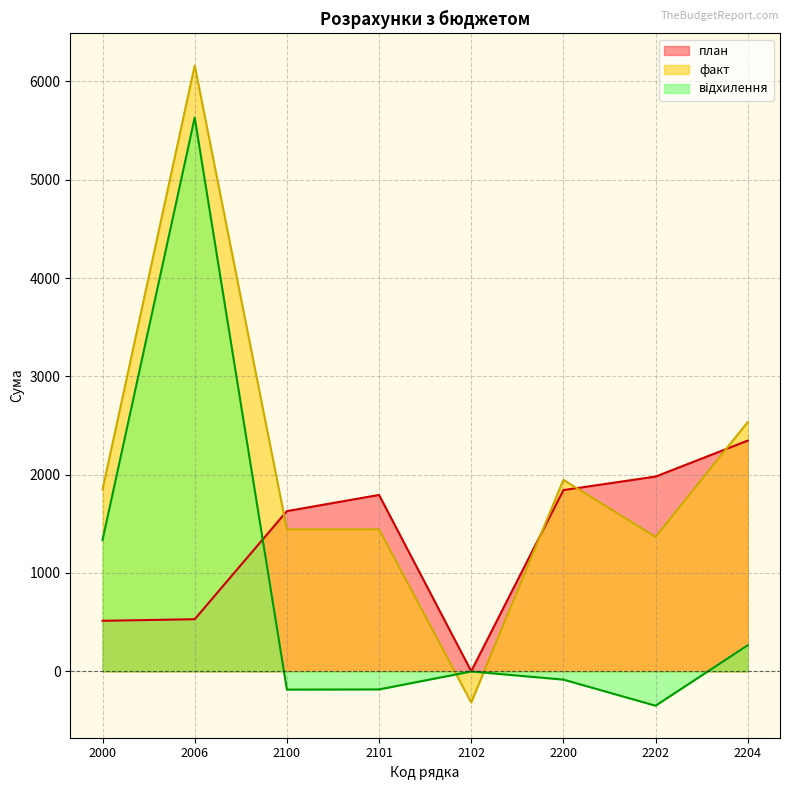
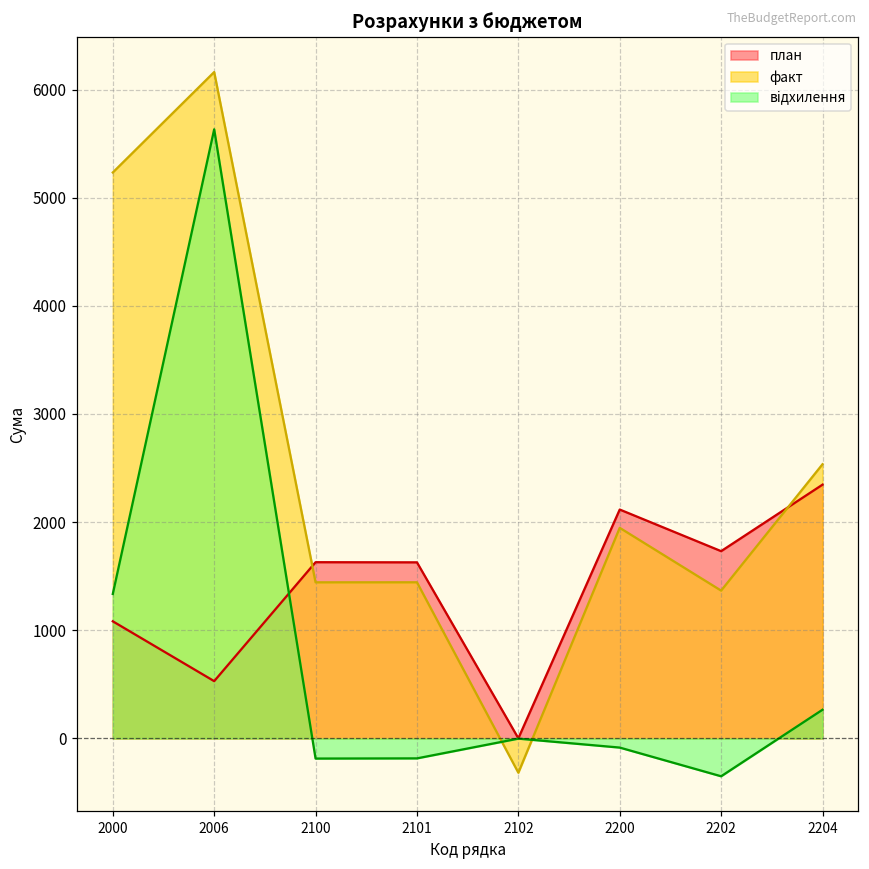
план, 2000: 500 -> 1100
факт, 2000: 1800 -> 5200
план, 2101: 1800 -> 1600
план, 2200: 1800 -> 2100
план, 2202: 2000 -> 1700
